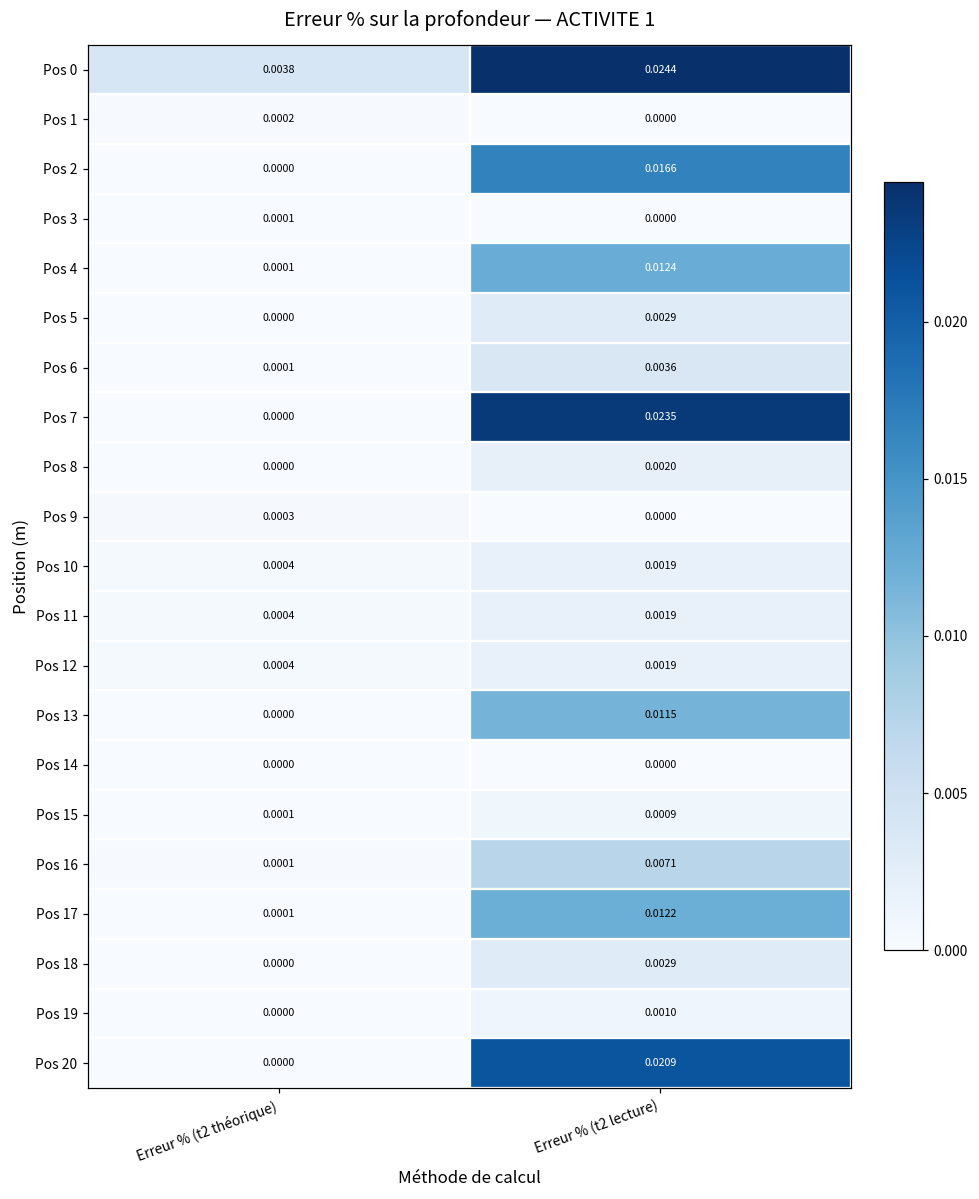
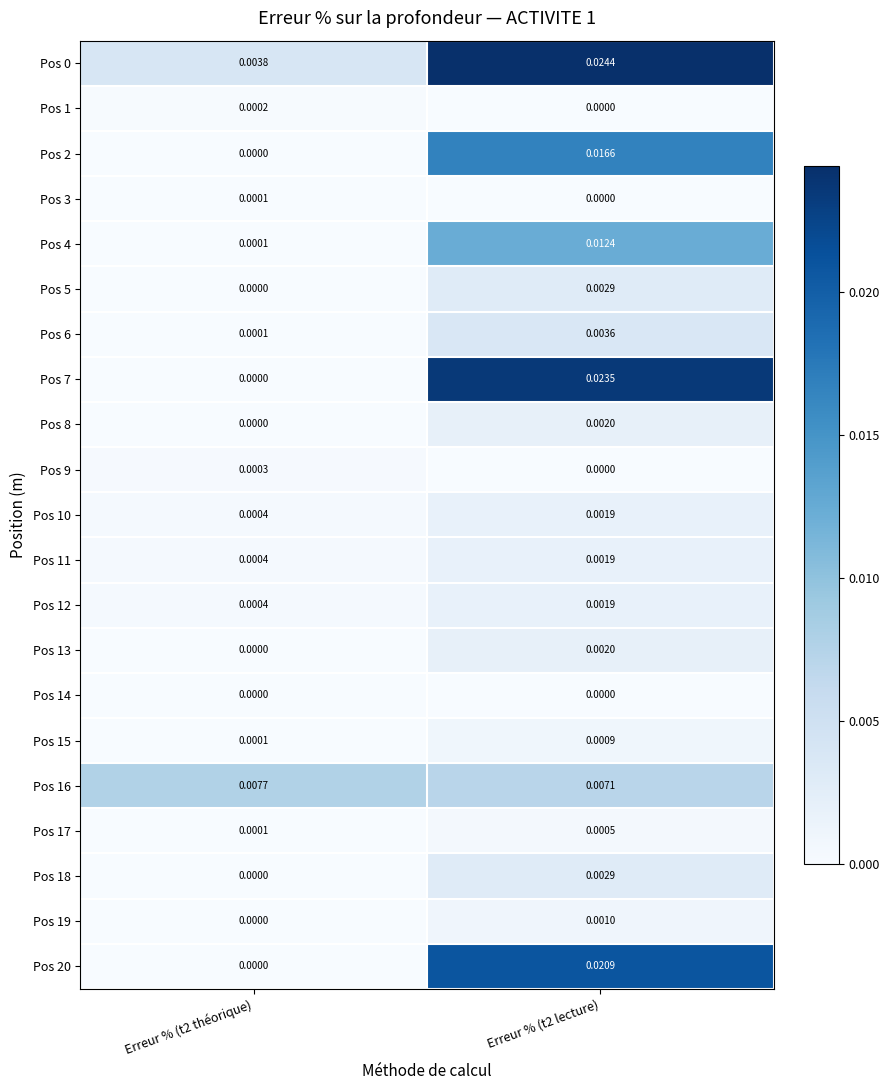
Pos 13, Erreur % (t2 lecture): 0.0115 -> 0.0020
Pos 16, Erreur % (t2 théorique): 0.0001 -> 0.0077
Pos 17, Erreur % (t2 lecture): 0.0122 -> 0.0005
